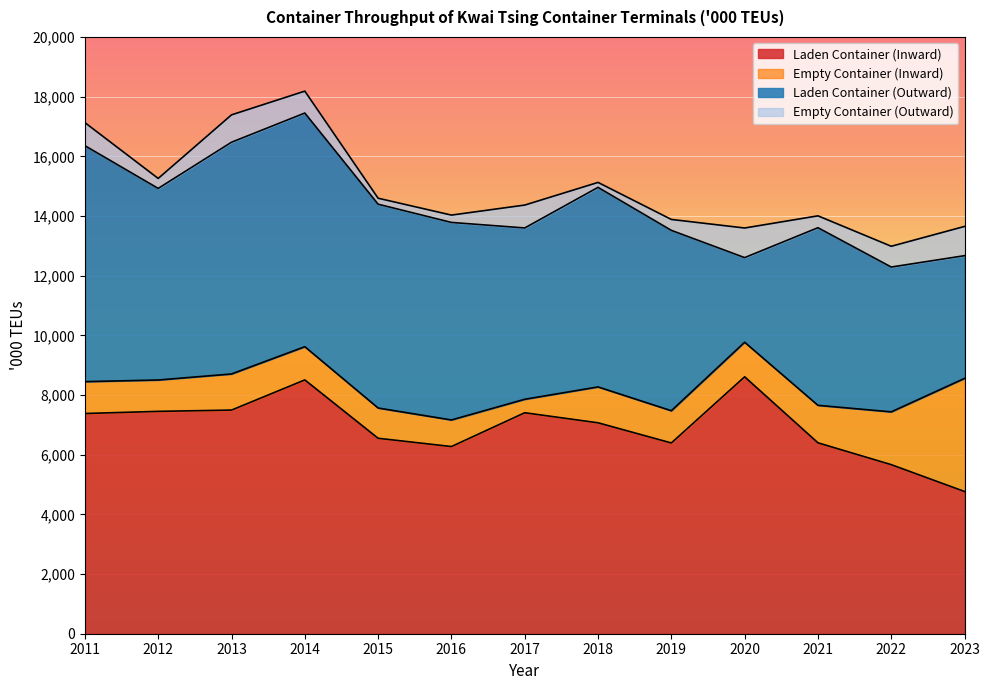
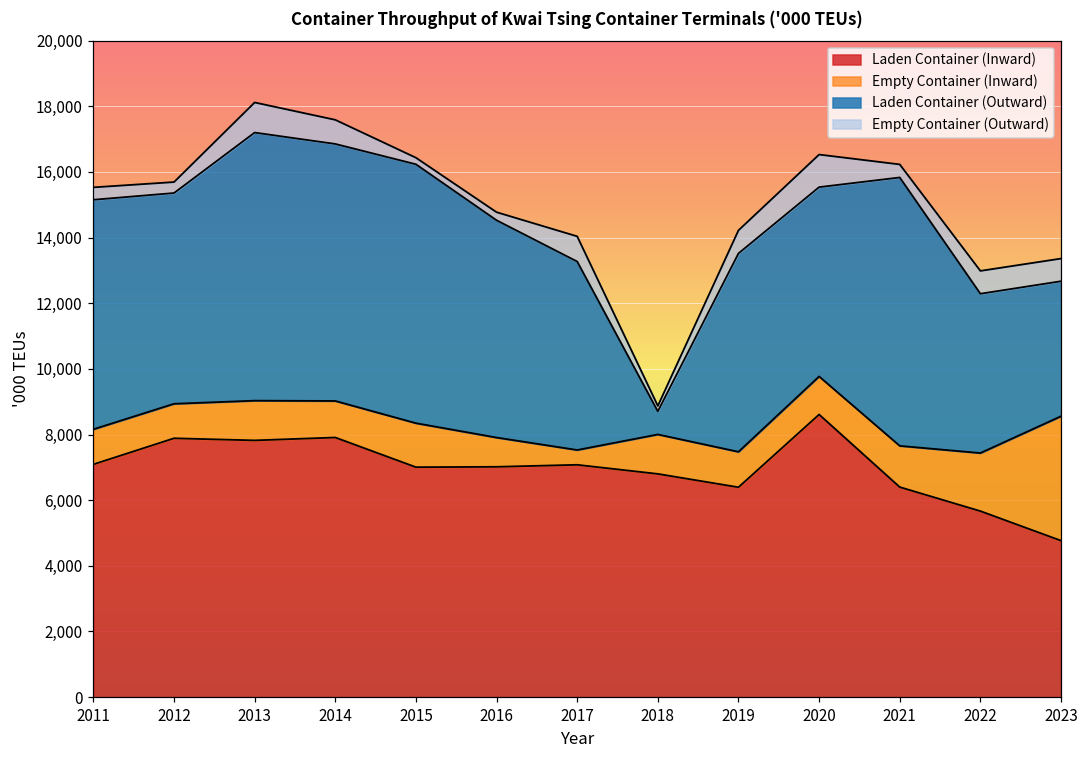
Laden Container (Inward), 2011: 7,400 -> 7,100
Laden Container (Outward), 2011: 7,900 -> 7,000
Empty Container (Outward), 2011: 800 -> 400
Laden Container (Inward), 2012: 7,500 -> 7,900
Laden Container (Inward), 2013: 7,500 -> 7,800
Laden Container (Outward), 2013: 7,800 -> 8,200
Laden Container (Inward), 2014: 8,500 -> 7,900
Laden Container (Inward), 2015: 6,600 -> 7,000
Empty Container (Inward), 2015: 1,000 -> 1,300
Laden Container (Outward), 2015: 6,800 -> 7,900
Laden Container (Inward), 2016: 6,300 -> 7,000
Laden Container (Inward), 2017: 7,400 -> 7,100
Laden Container (Inward), 2018: 7,100 -> 6,800
Laden Container (Outward), 2018: 6,700 -> 700
Empty Container (Outward), 2019: 400 -> 700
Laden Container (Outward), 2020: 2,800 -> 5,800
Laden Container (Outward), 2021: 6,000 -> 8,200
Empty Container (Outward), 2023: 1,000 -> 700
